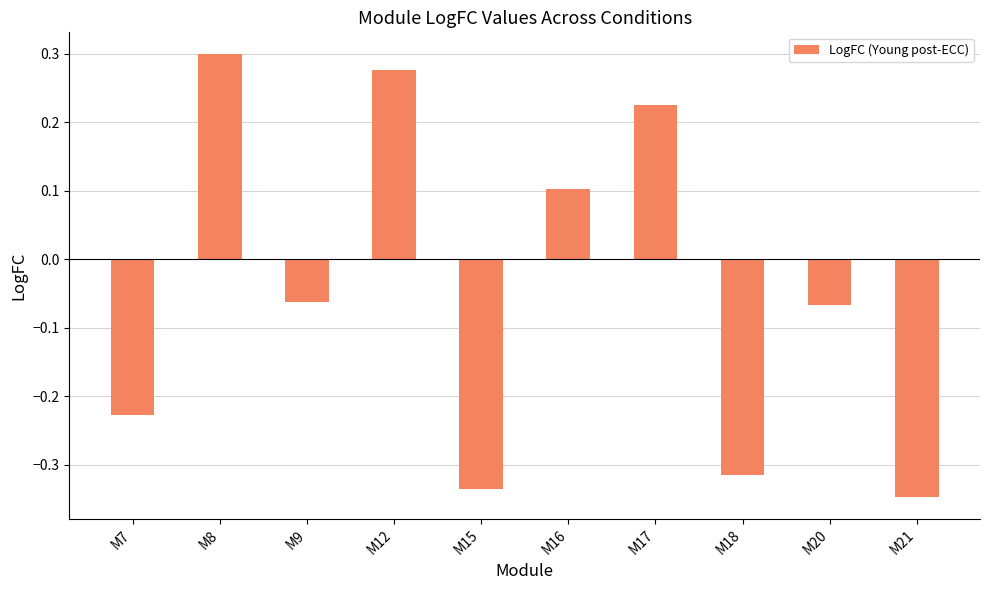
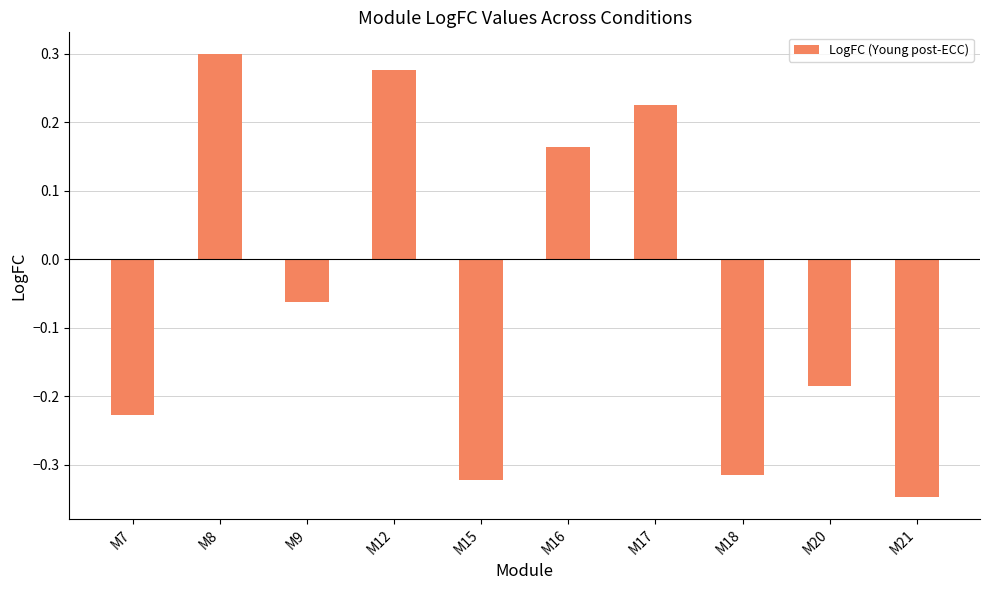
M15: -0.34 -> -0.32
M16: 0.10 -> 0.16
M20: -0.07 -> -0.18
